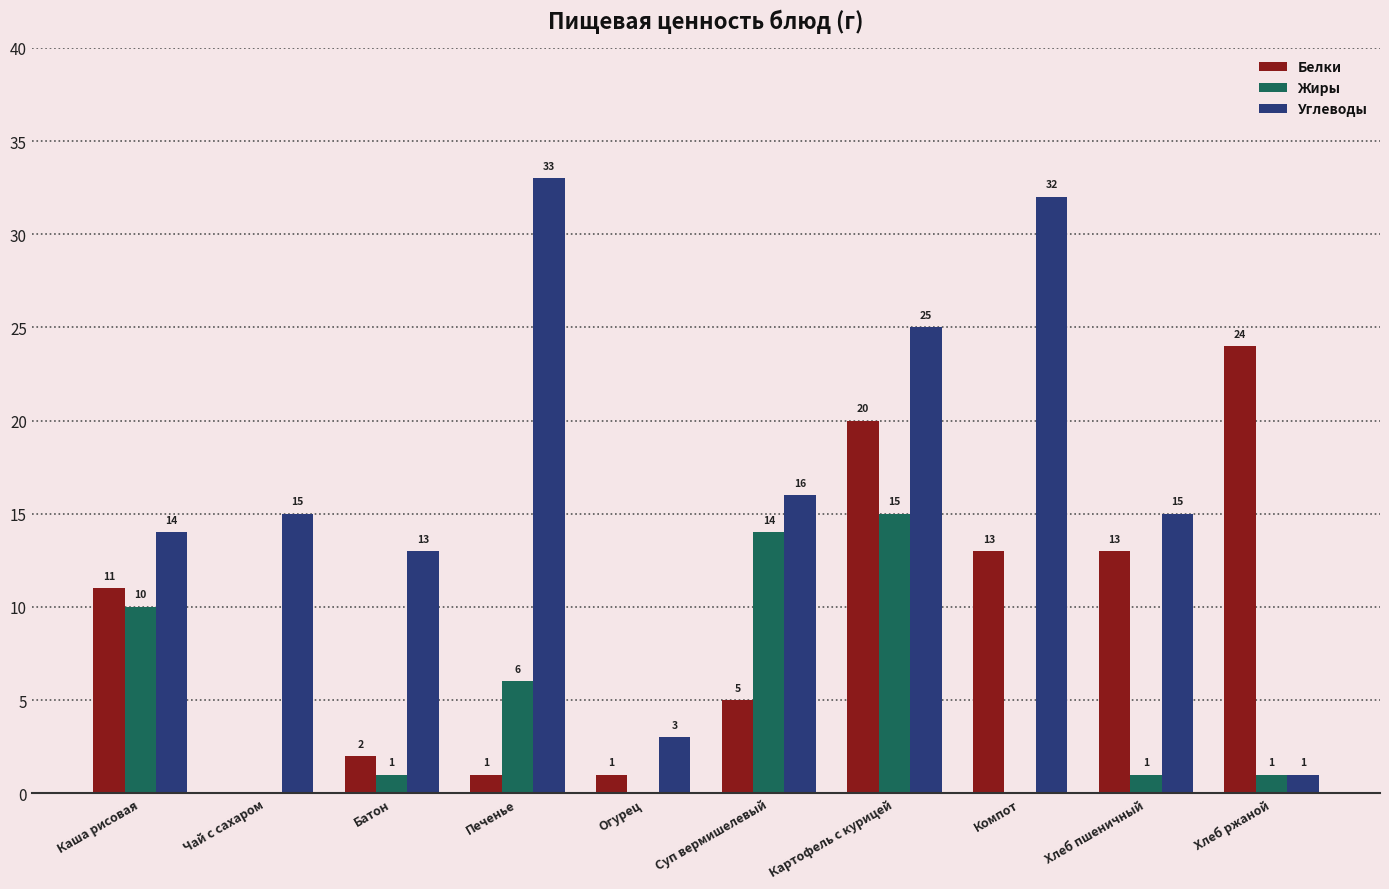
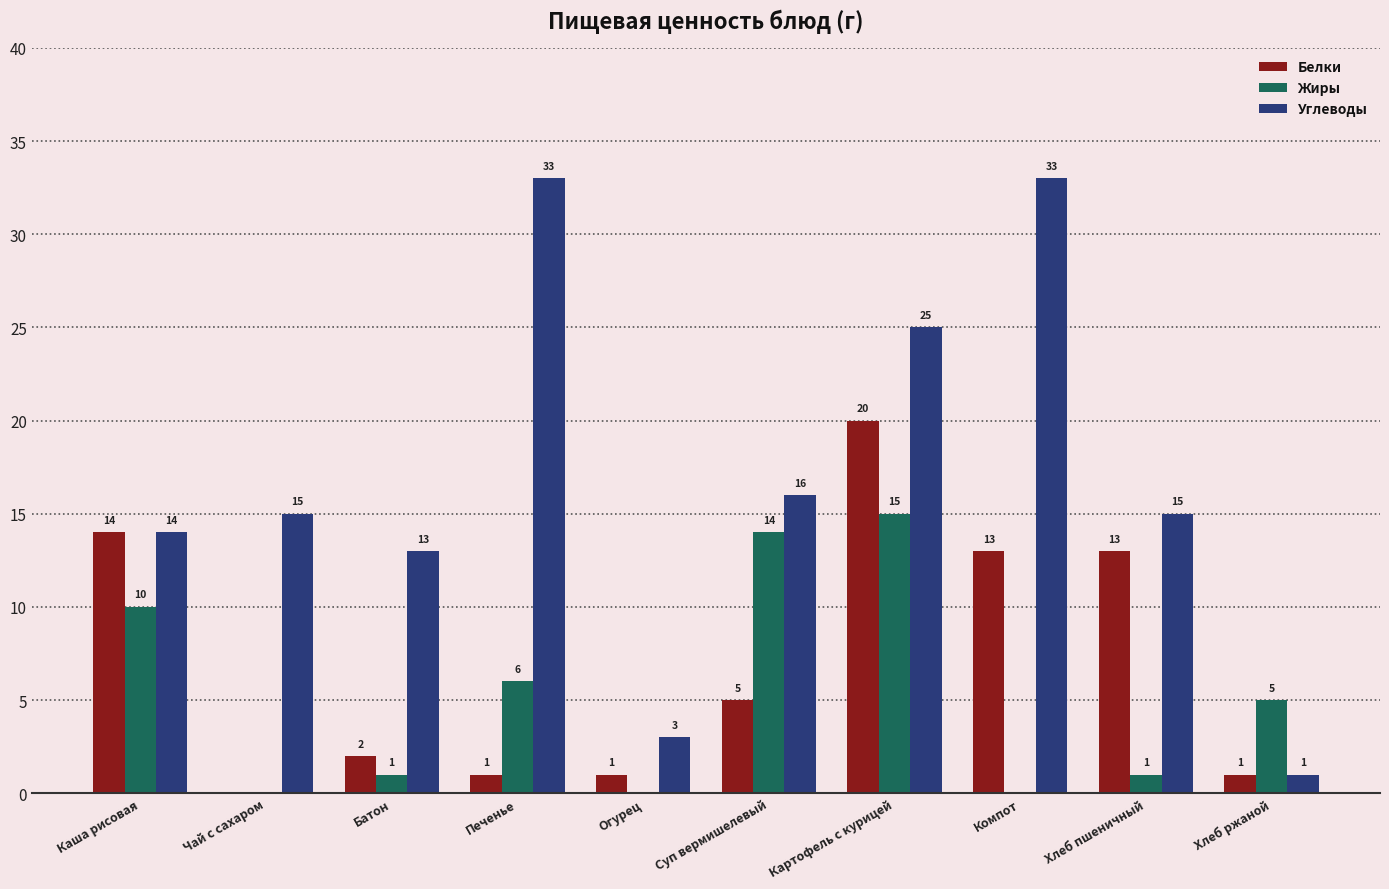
Белки, Каша рисовая: 11 -> 14
Углеводы, Компот: 32 -> 33
Белки, Хлеб ржаной: 24 -> 1
Жиры, Хлеб ржаной: 1 -> 5
